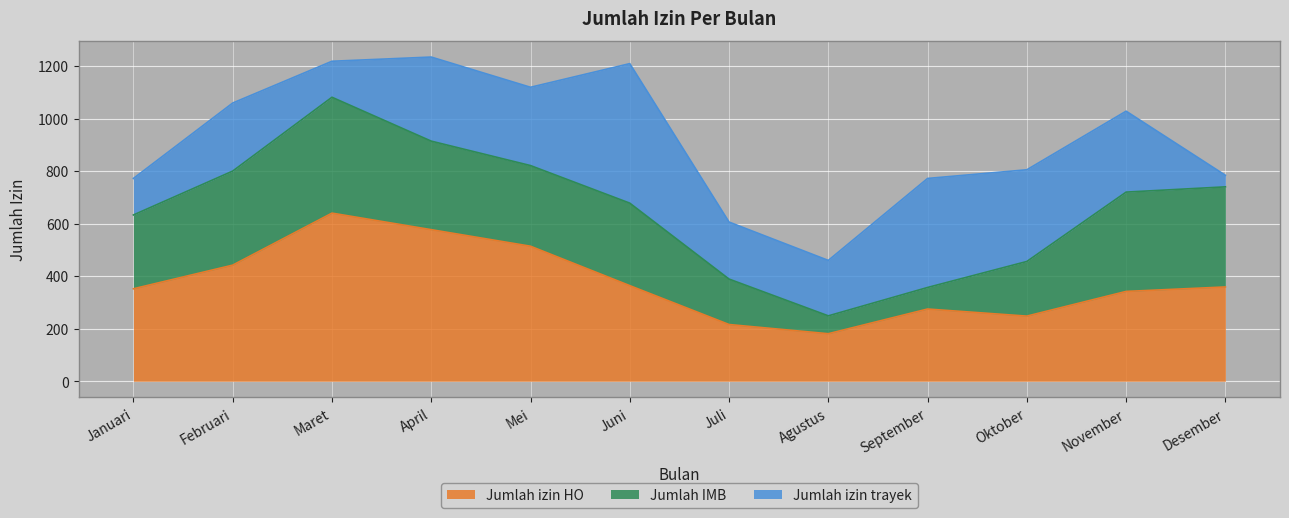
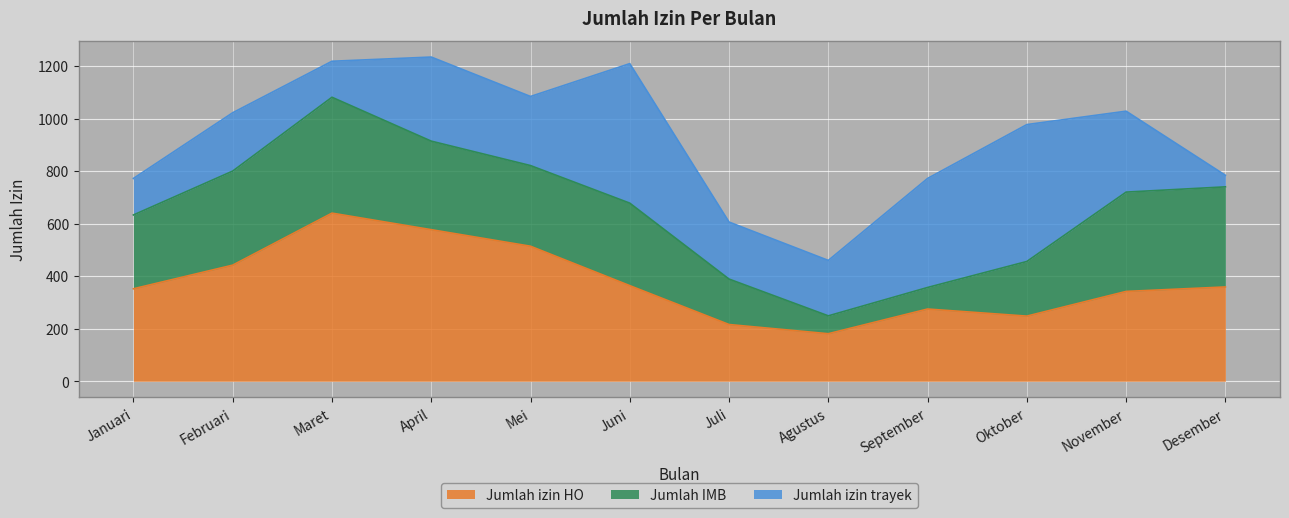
Jumlah izin trayek, Februari: 260 -> 220
Jumlah izin trayek, Mei: 300 -> 260
Jumlah izin trayek, Oktober: 350 -> 520
